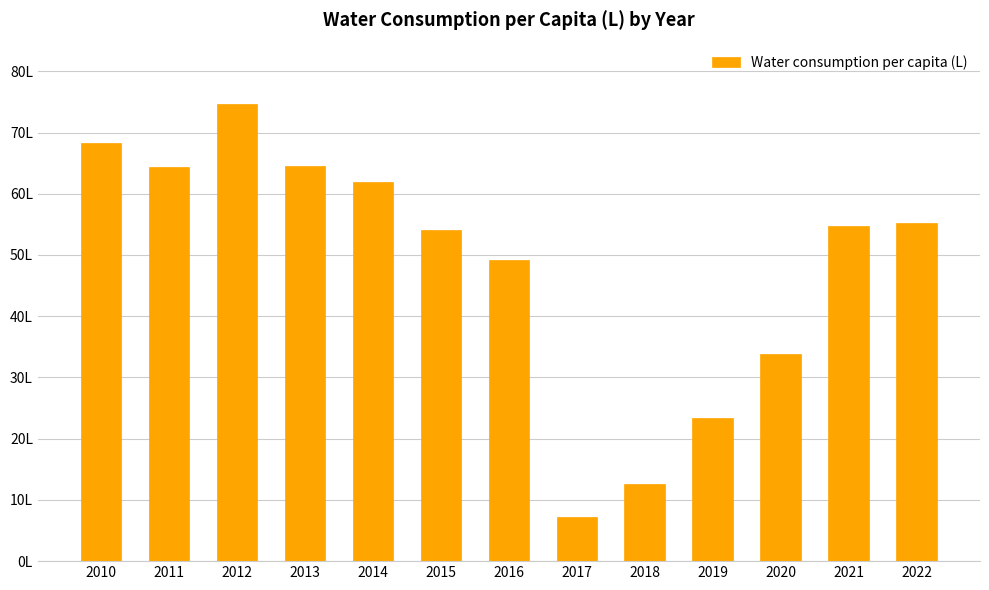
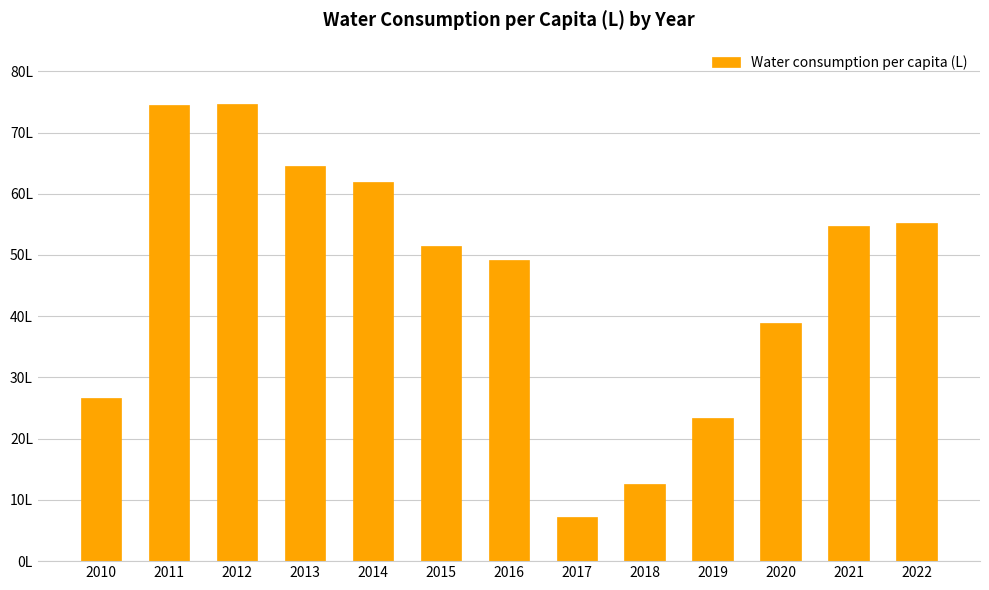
2010: 68L -> 27L
2011: 64L -> 74L
2015: 54L -> 51L
2020: 34L -> 39L
